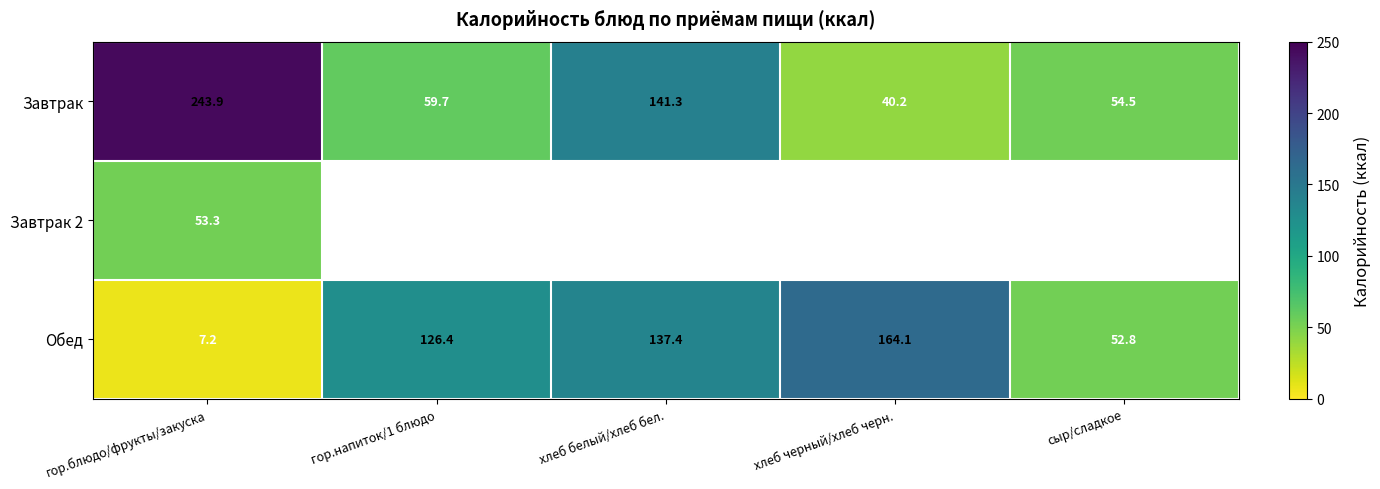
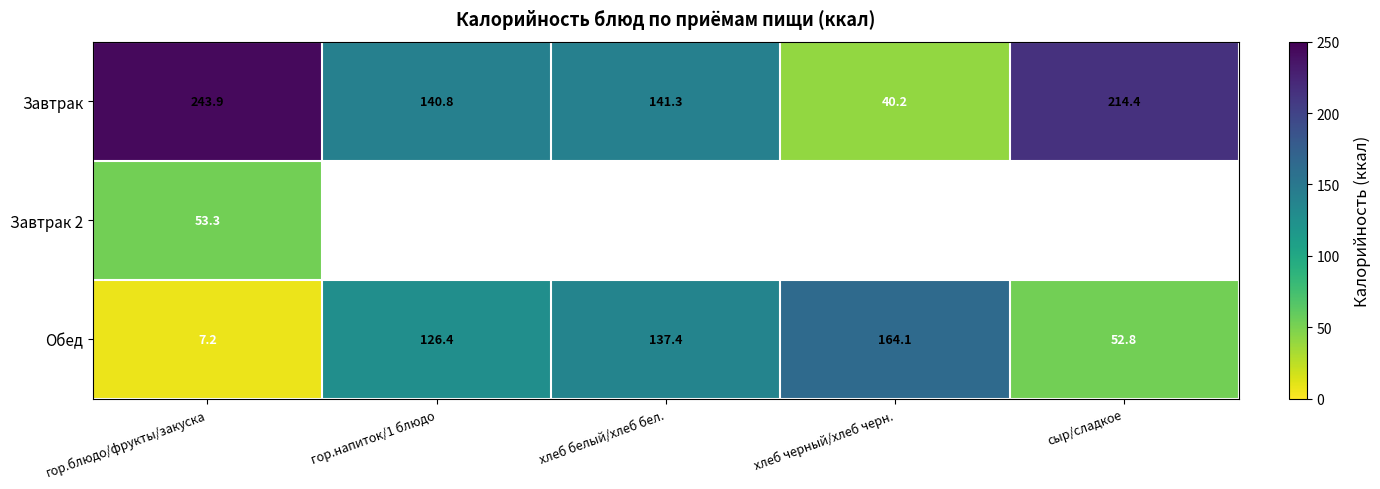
Завтрак, гор.напиток/1 блюдо: 59.7 -> 140.8
Завтрак, сыр/сладкое: 54.5 -> 214.4
